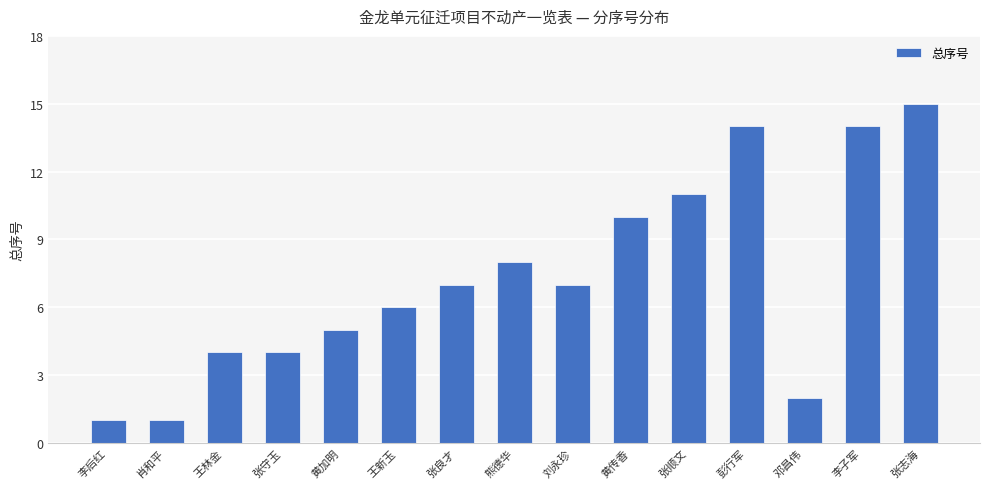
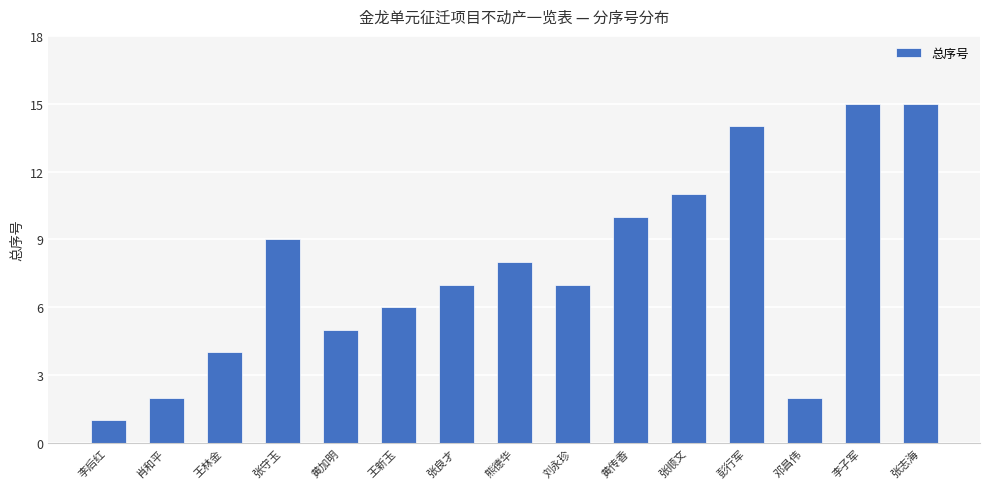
肖和平: 1 -> 2
张守玉: 4 -> 9
李子军: 14 -> 15
